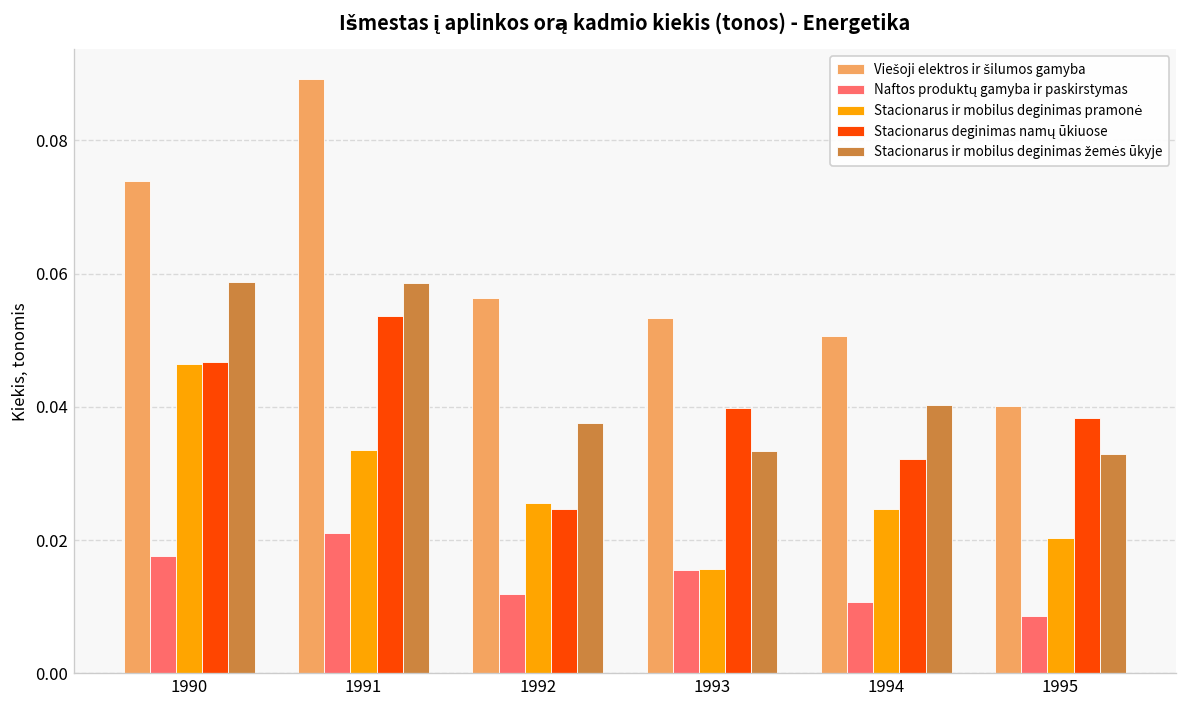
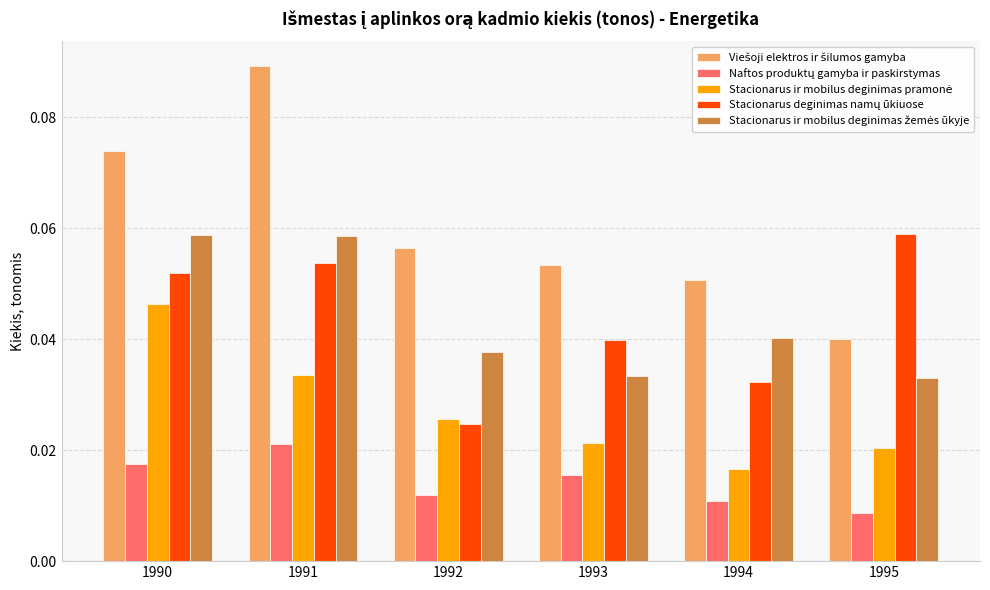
Stacionarus deginimas namų ūkiuose, 1990: 0.047 -> 0.052
Stacionarus ir mobilus deginimas pramonė, 1993: 0.016 -> 0.021
Stacionarus ir mobilus deginimas pramonė, 1994: 0.025 -> 0.017
Stacionarus deginimas namų ūkiuose, 1995: 0.038 -> 0.059
